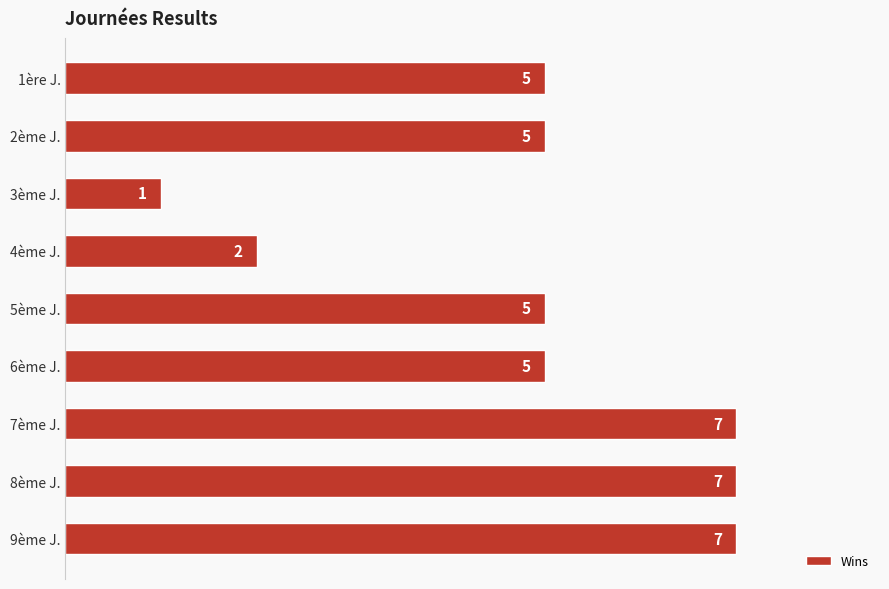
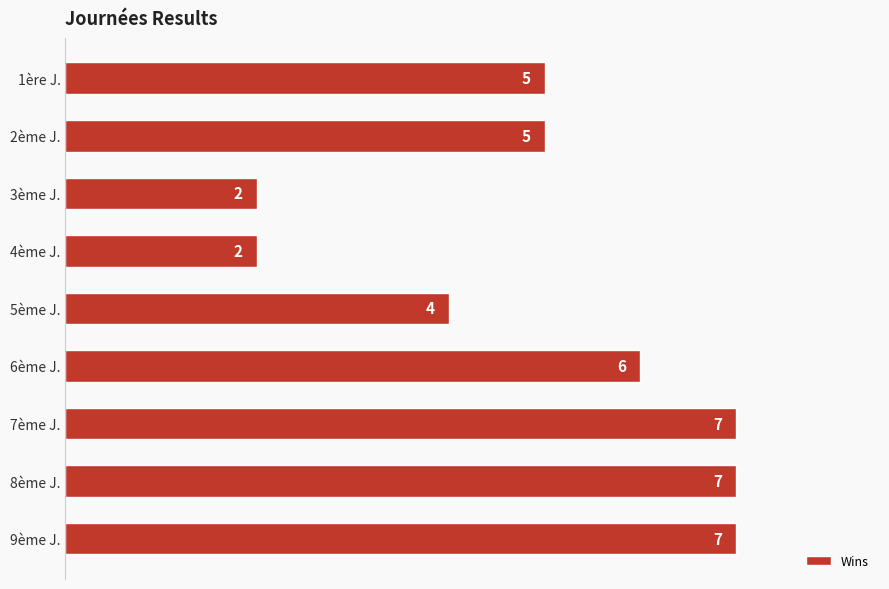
3ème J.: 1 -> 2
5ème J.: 5 -> 4
6ème J.: 5 -> 6
